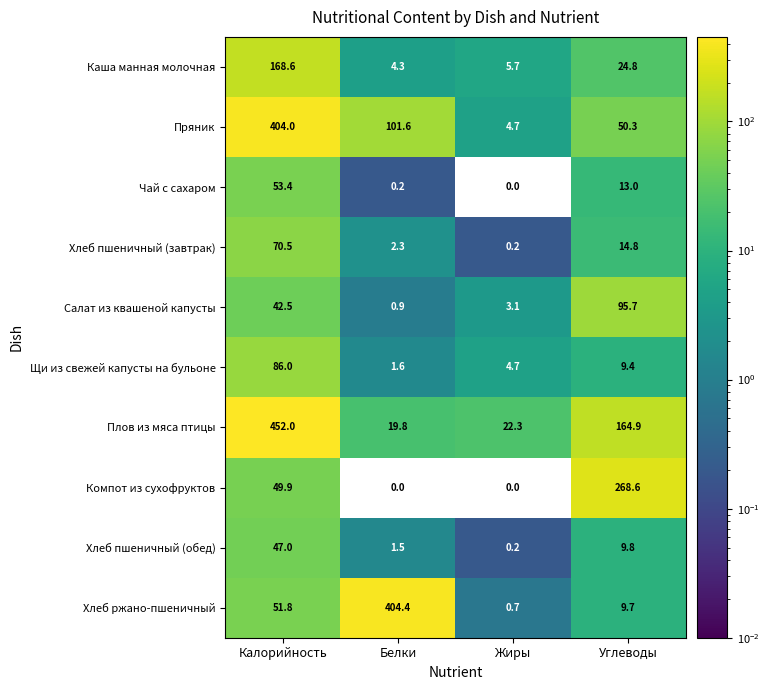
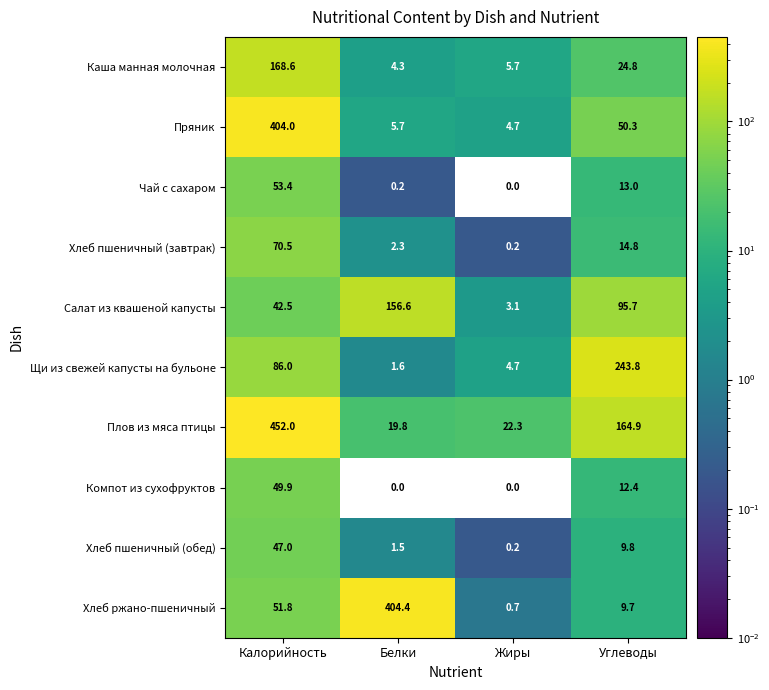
Пряник, Белки: 101.6 -> 5.7
Салат из квашеной капусты, Белки: 0.9 -> 156.6
Щи из свежей капусты на бульоне, Углеводы: 9.4 -> 243.8
Компот из сухофруктов, Углеводы: 268.6 -> 12.4
